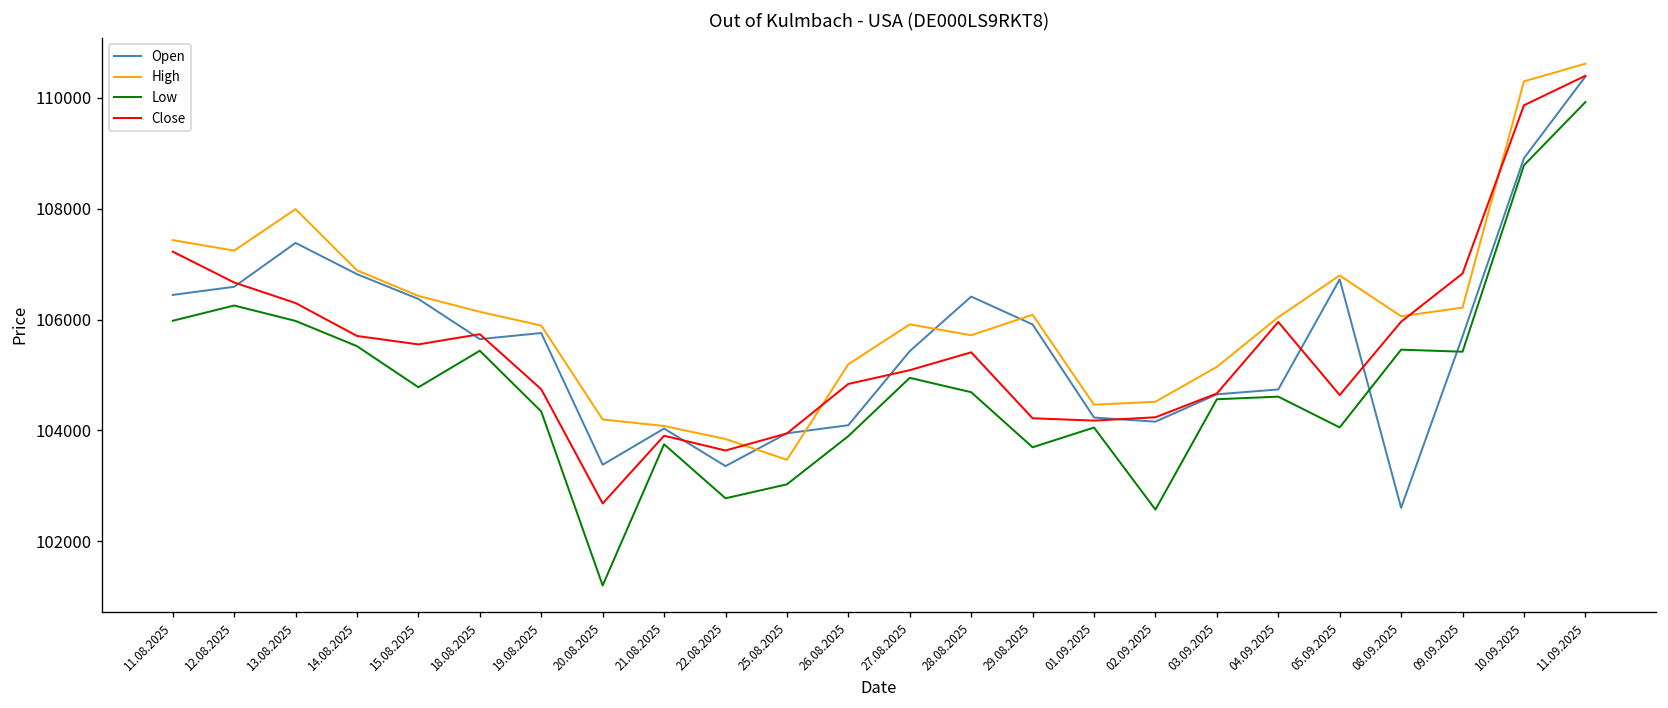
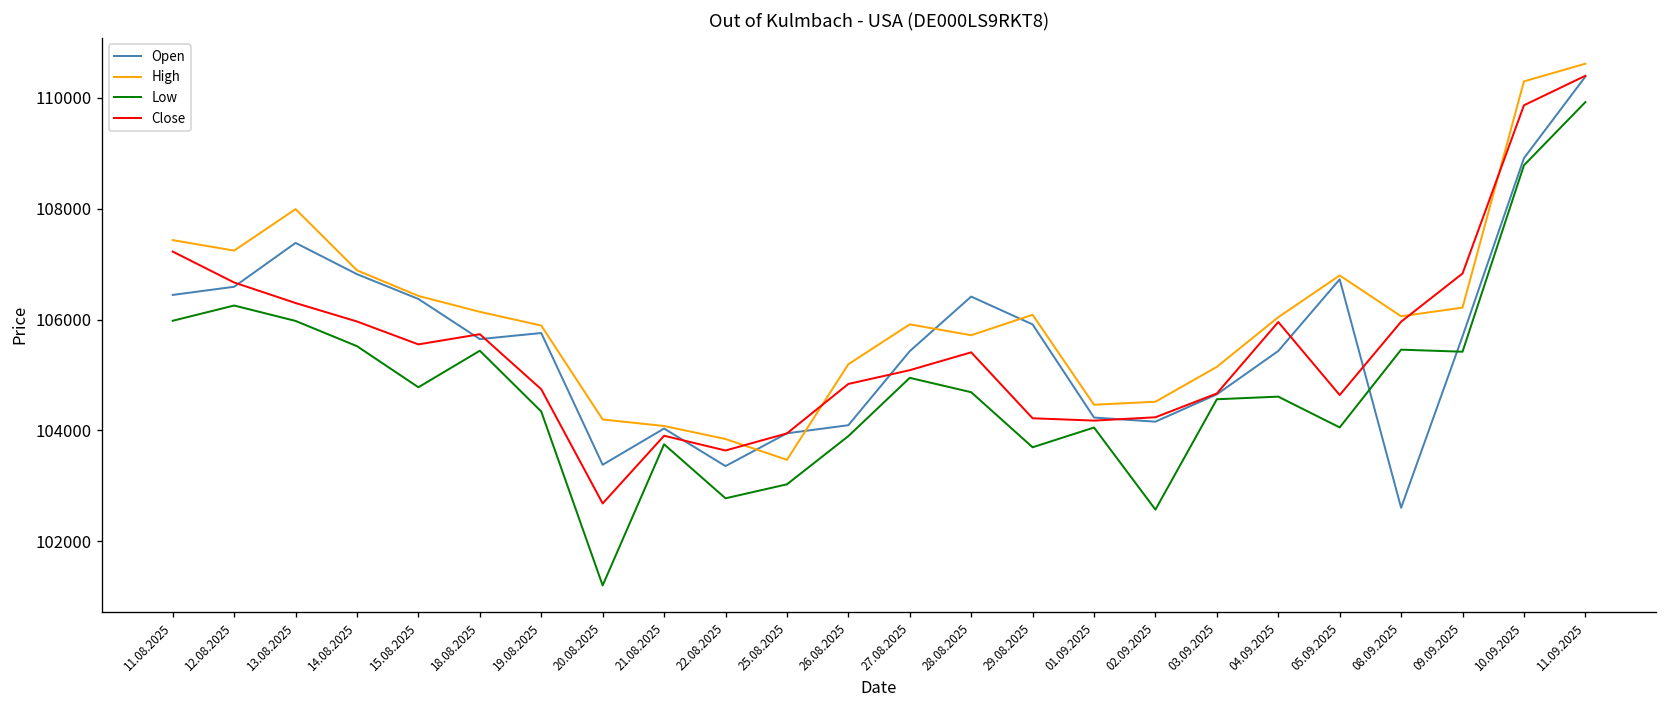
Close, 14.08.2025: 105700 -> 106000
Open, 04.09.2025: 104700 -> 105400
